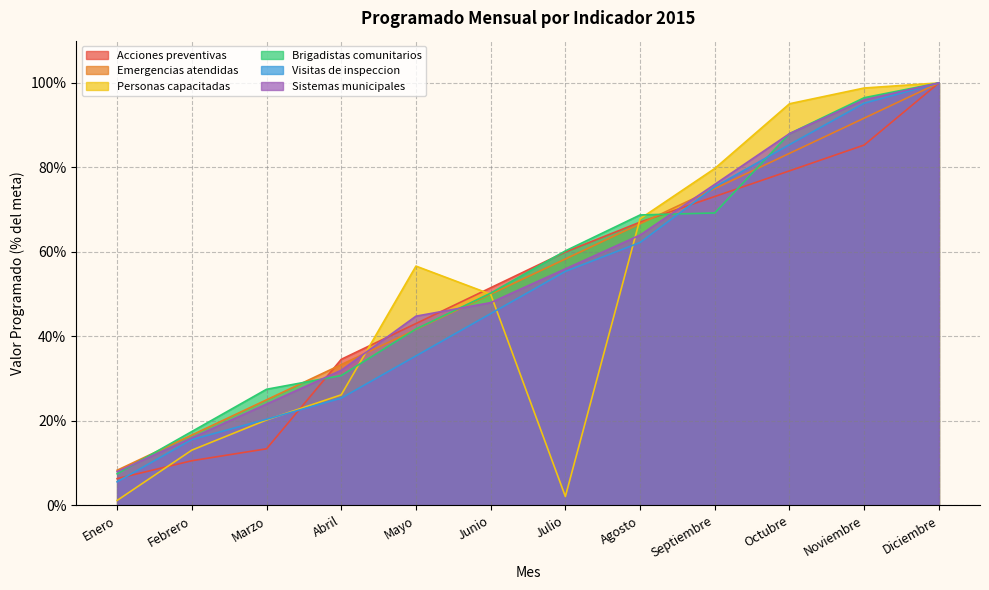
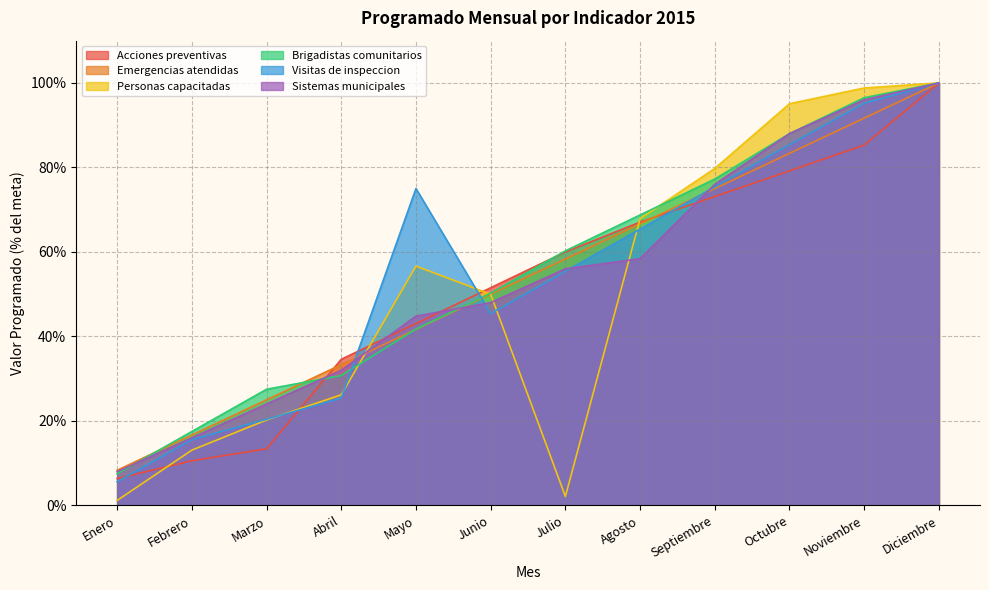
Visitas de inspeccion, Mayo: 35% -> 75%
Visitas de inspeccion, Agosto: 62% -> 65%
Sistemas municipales, Agosto: 64% -> 58%
Brigadistas comunitarios, Septiembre: 69% -> 77%
